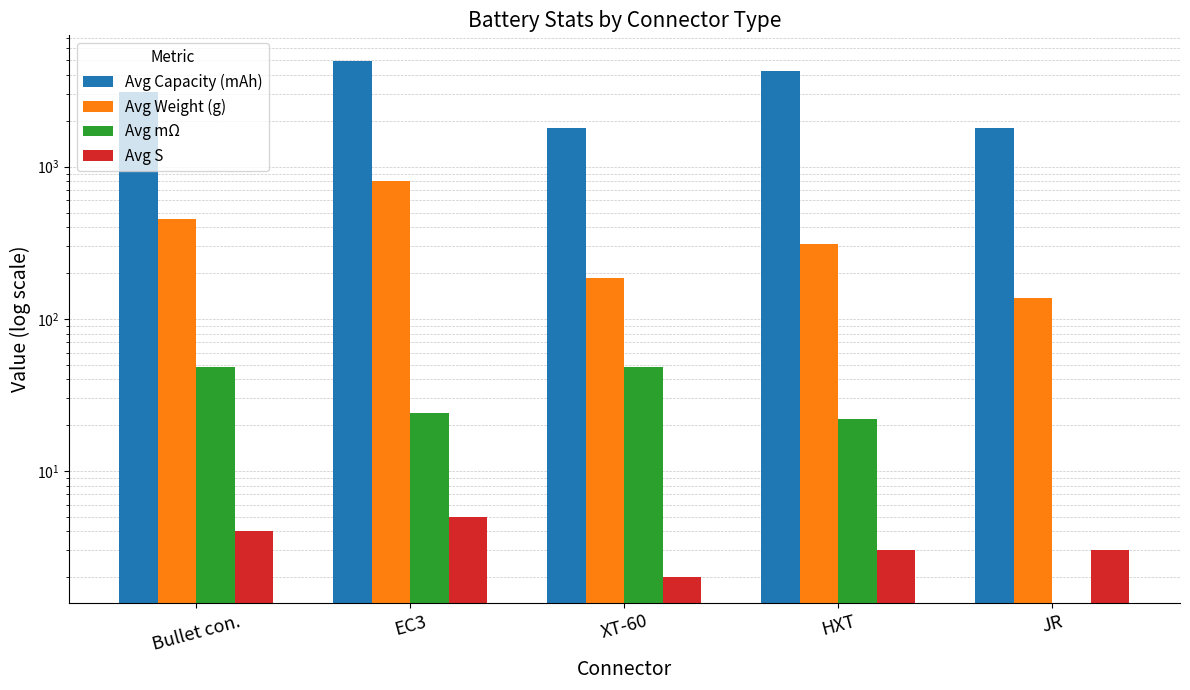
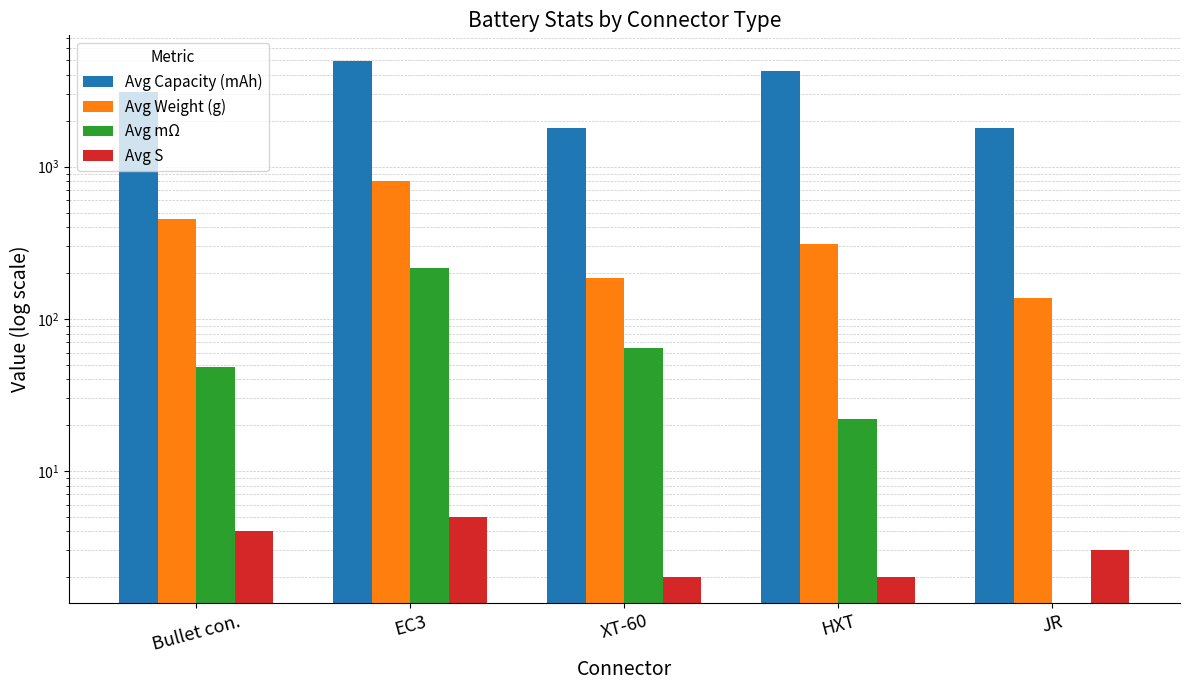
Avg mΩ, EC3: 24 -> 220
Avg mΩ, XT-60: 48 -> 64
Avg S, HXT: 3 -> 2
